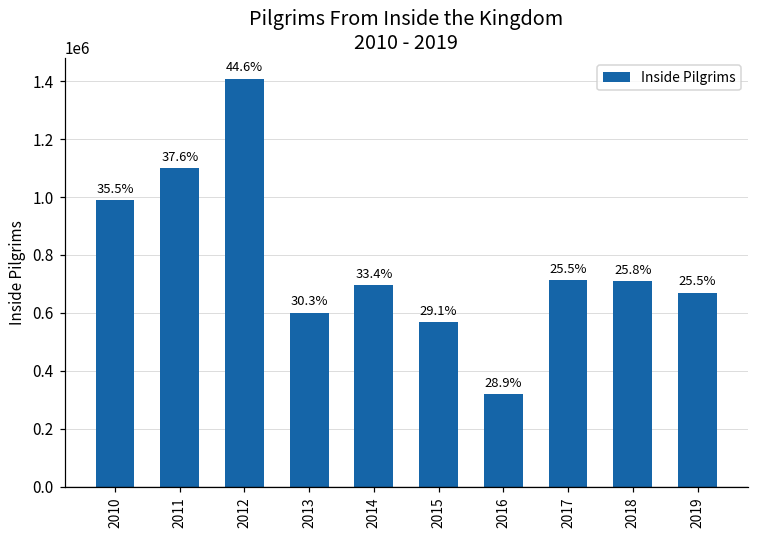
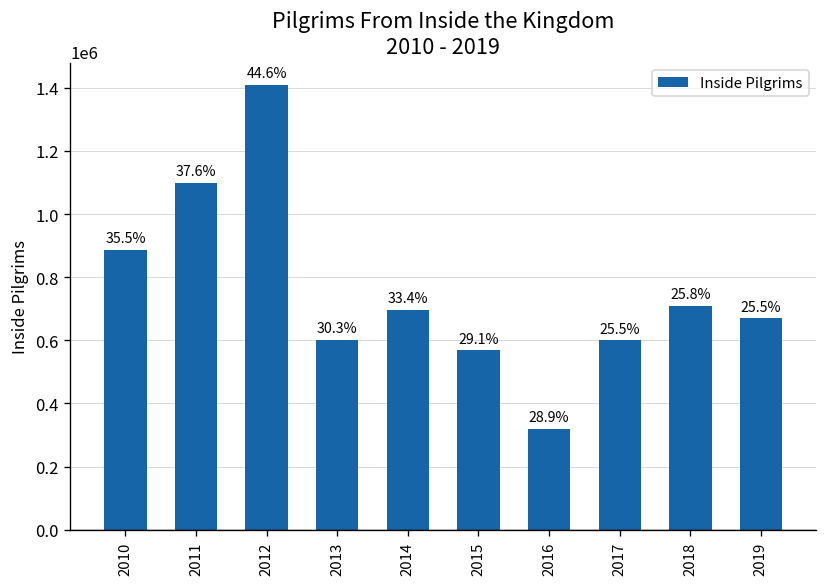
2010: 990000 -> 890000
2017: 710000 -> 600000
